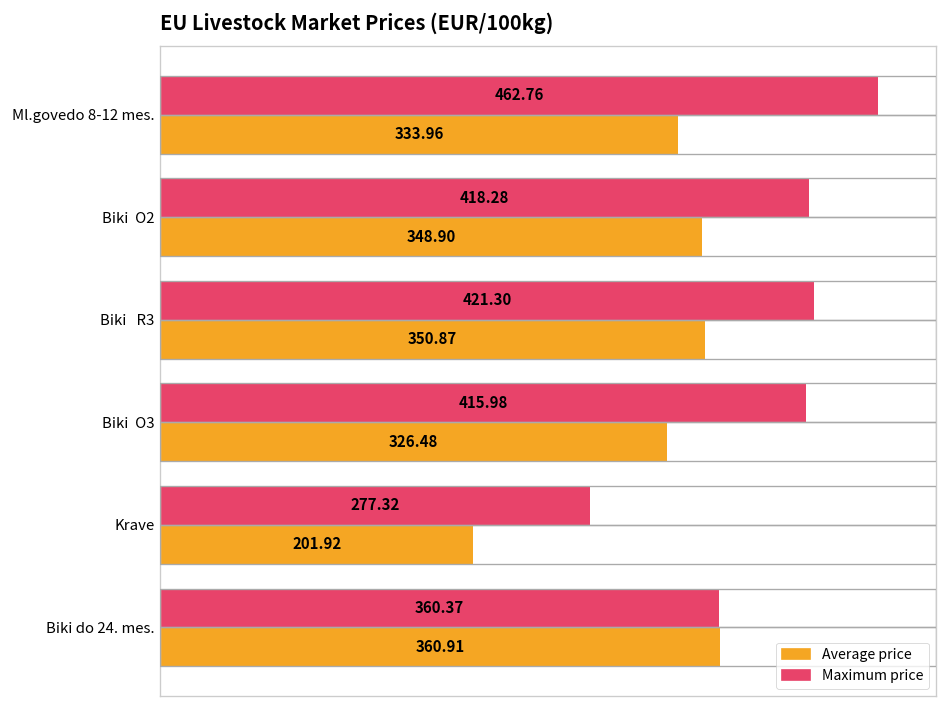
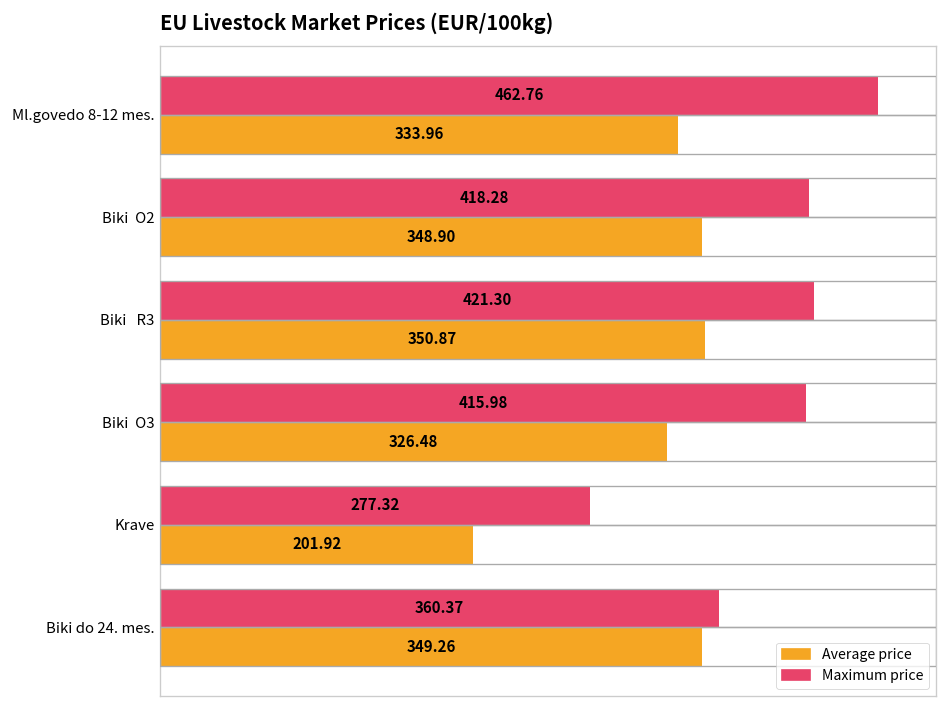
Average price, Biki do 24. mes.: 360.91 -> 349.26
